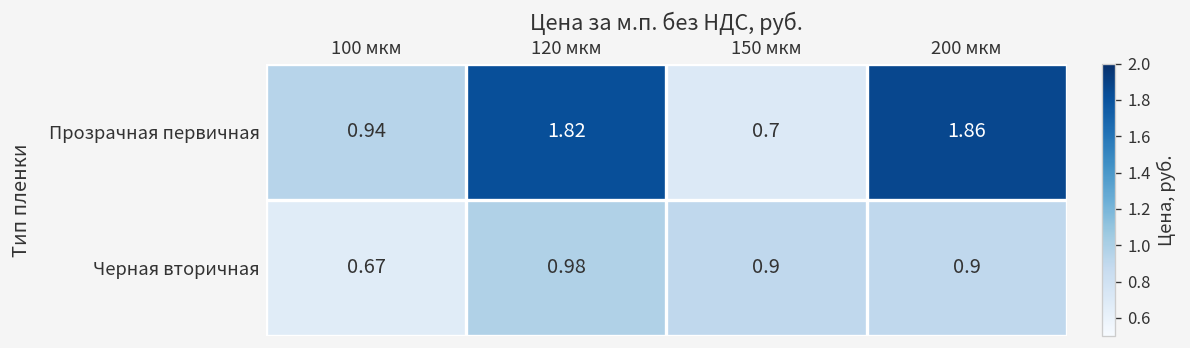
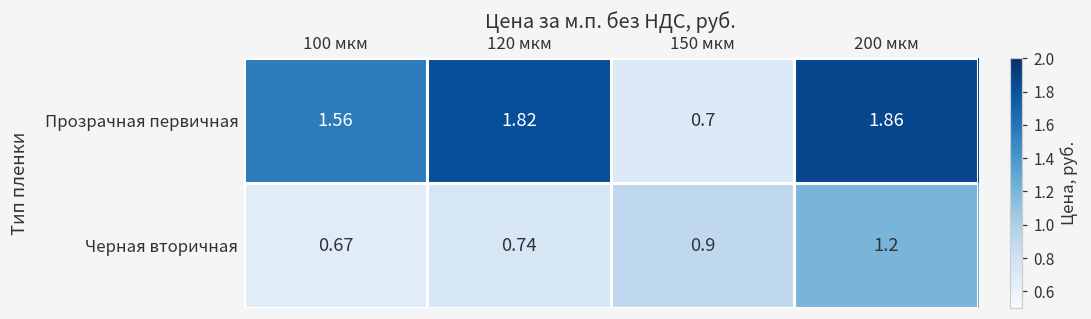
Прозрачная первичная, 100 мкм: 0.94 -> 1.56
Черная вторичная, 120 мкм: 0.98 -> 0.74
Черная вторичная, 200 мкм: 0.9 -> 1.2
